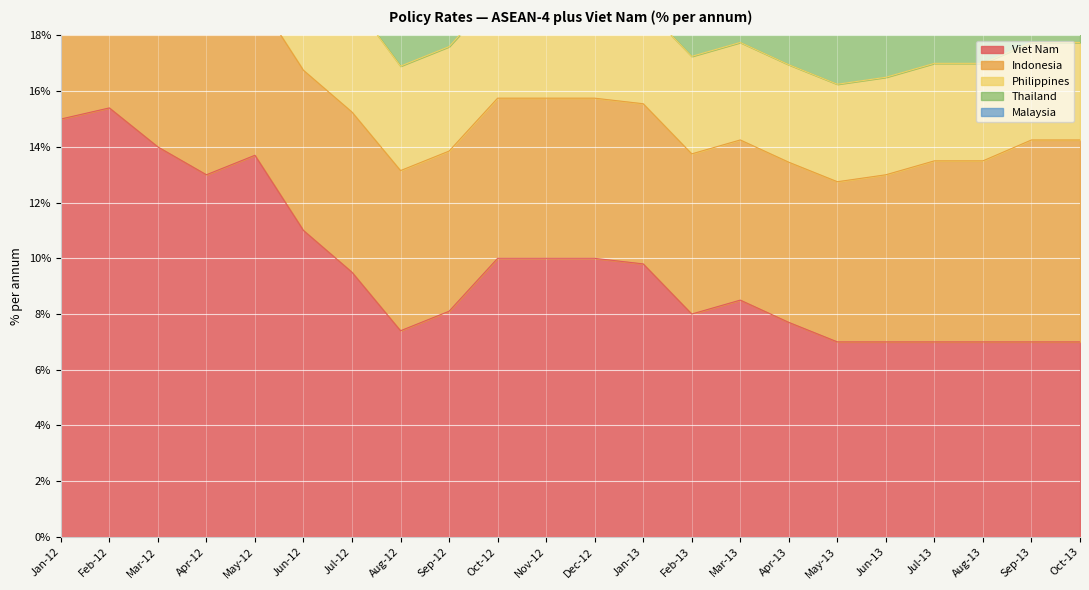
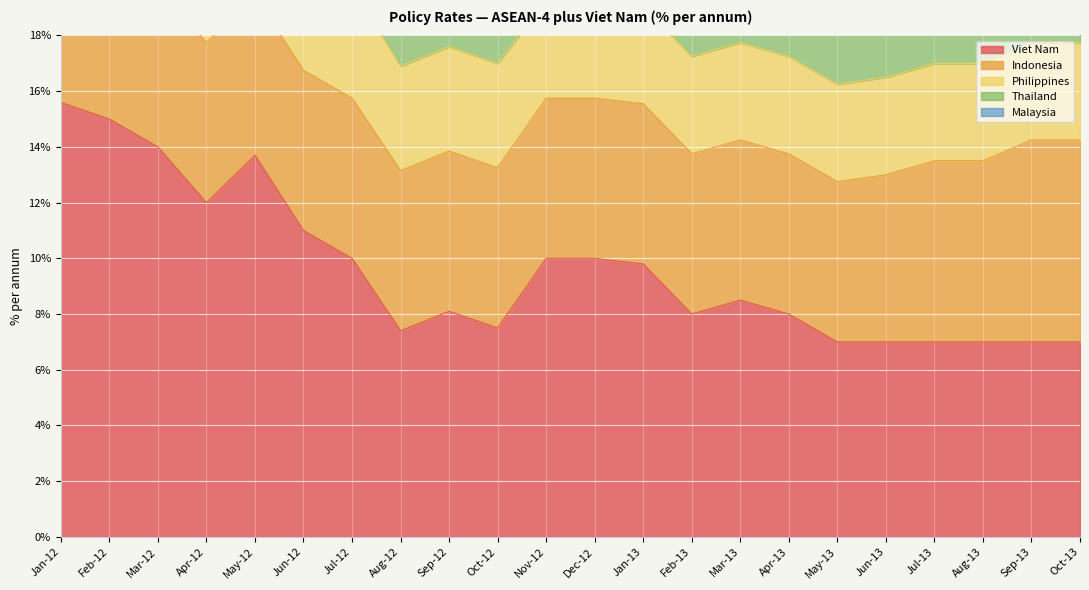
Viet Nam, Jan-12: 15.0% -> 15.6%
Viet Nam, Feb-12: 15.4% -> 15.0%
Viet Nam, Apr-12: 13% -> 12%
Viet Nam, Jul-12: 9.5% -> 10.0%
Viet Nam, Oct-12: 10.0% -> 7.5%
Viet Nam, Apr-13: 7.7% -> 8.0%
